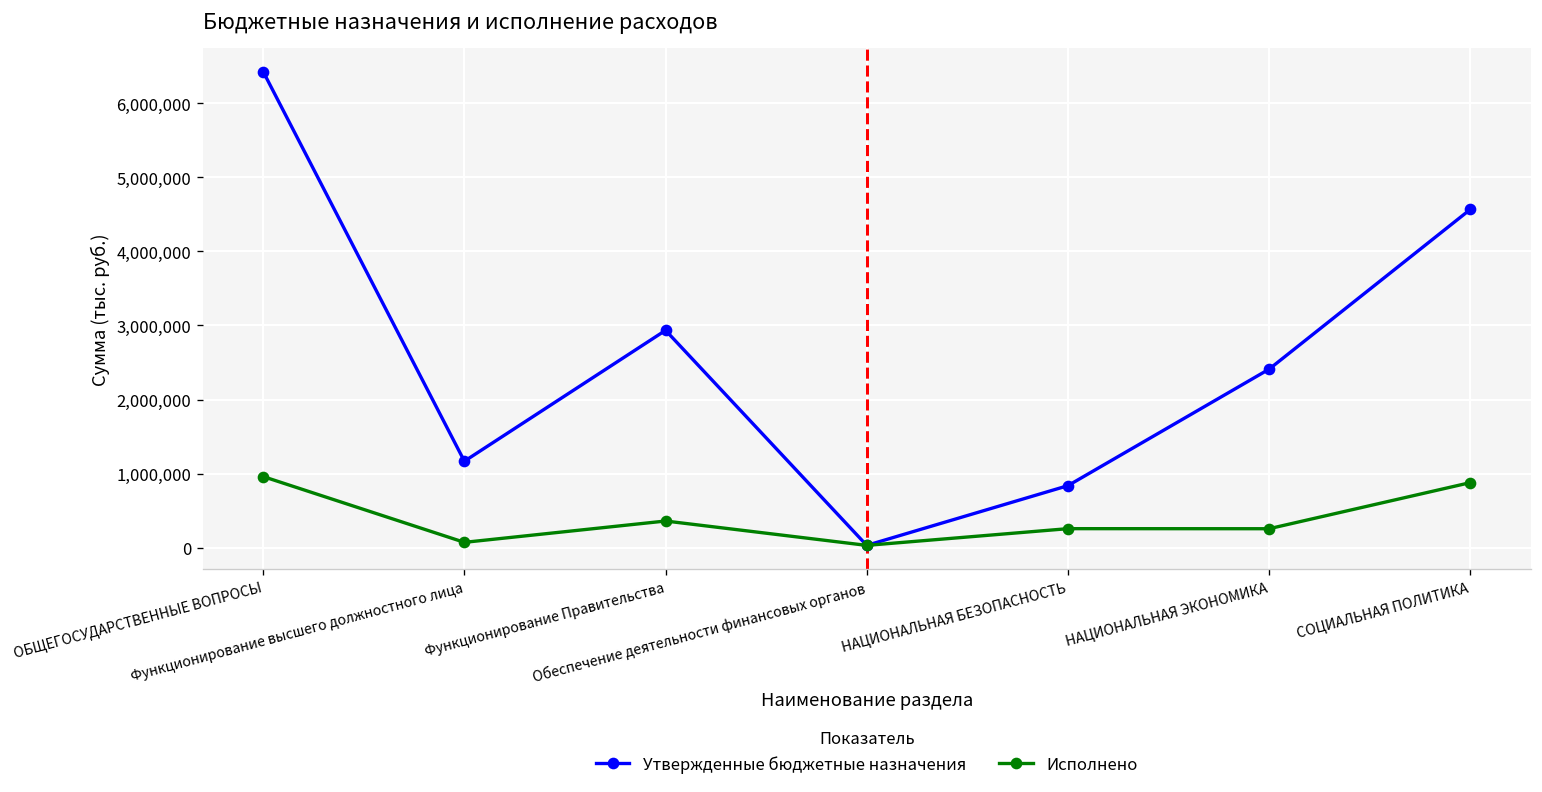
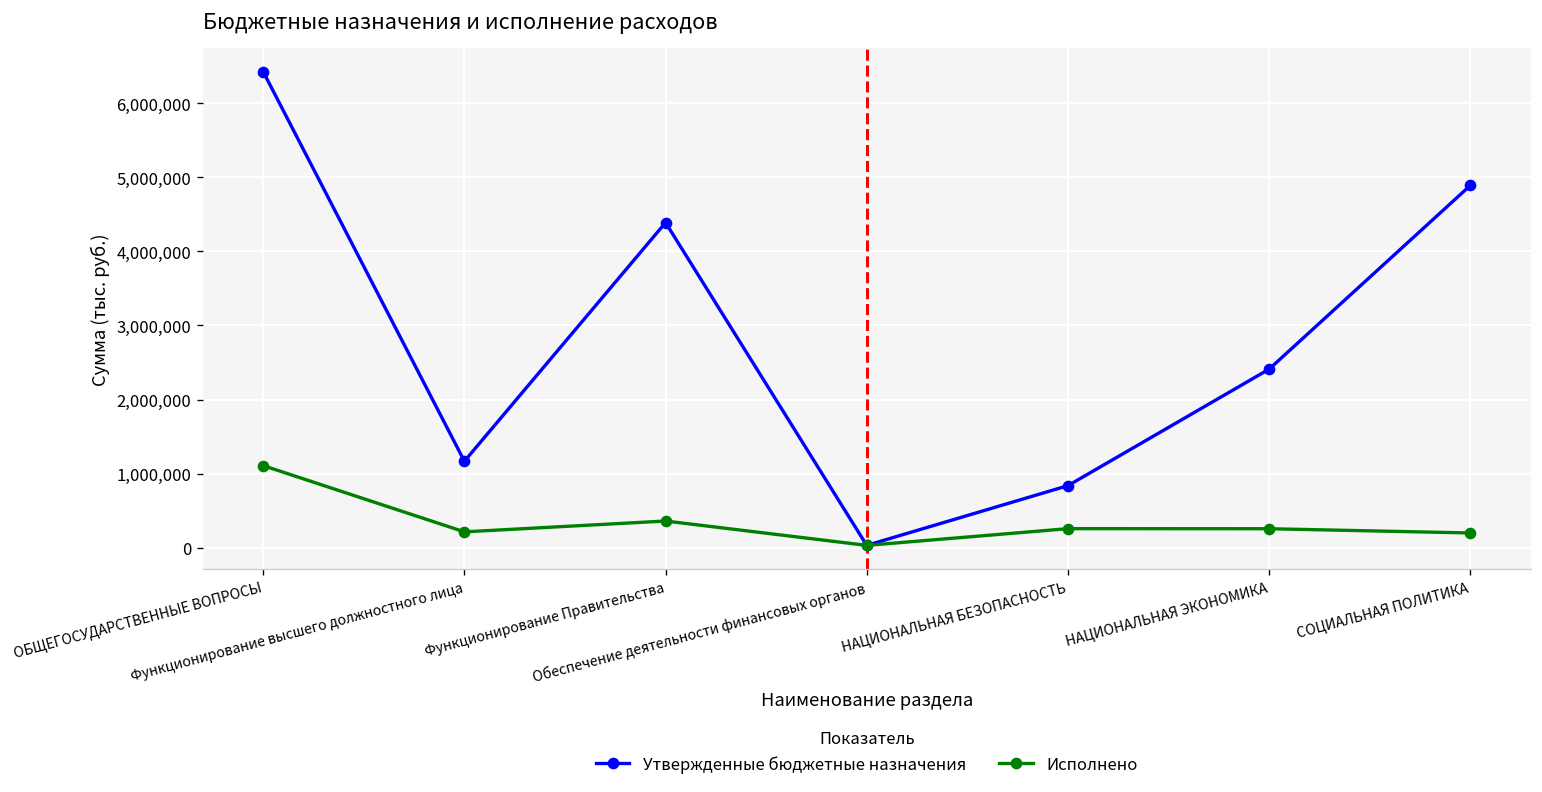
Исполнено, ОБЩЕГОСУДАРСТВЕННЫЕ ВОПРОСЫ: 1,000,000 -> 1,100,000
Исполнено, Функционирование высшего должностного лица: 100,000 -> 200,000
Утвержденные бюджетные назначения, Функционирование Правительства: 2,900,000 -> 4,400,000
Утвержденные бюджетные назначения, СОЦИАЛЬНАЯ ПОЛИТИКА: 4,600,000 -> 4,900,000
Исполнено, СОЦИАЛЬНАЯ ПОЛИТИКА: 900,000 -> 200,000
